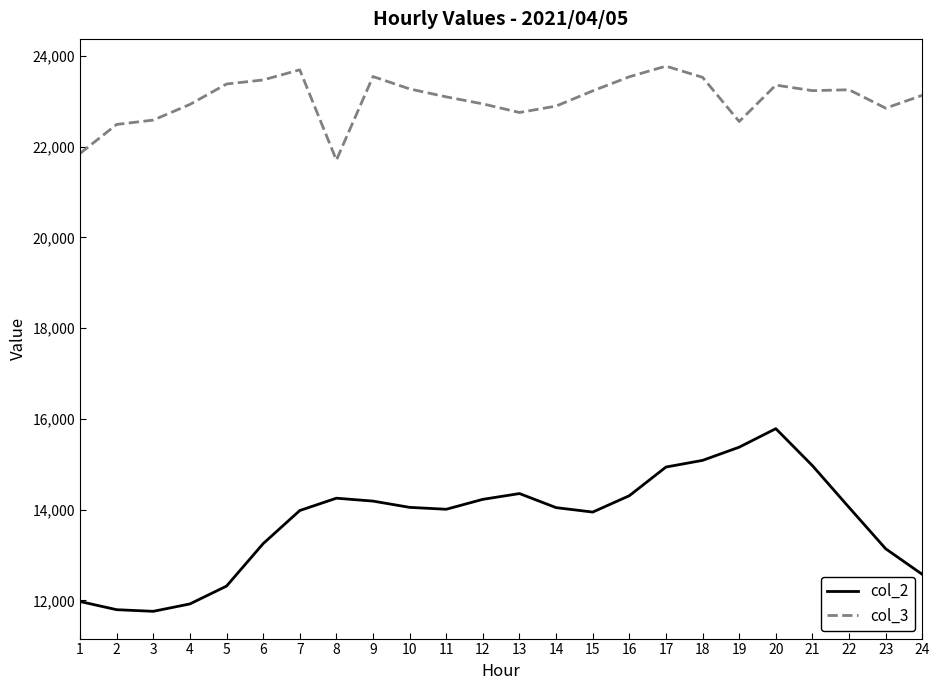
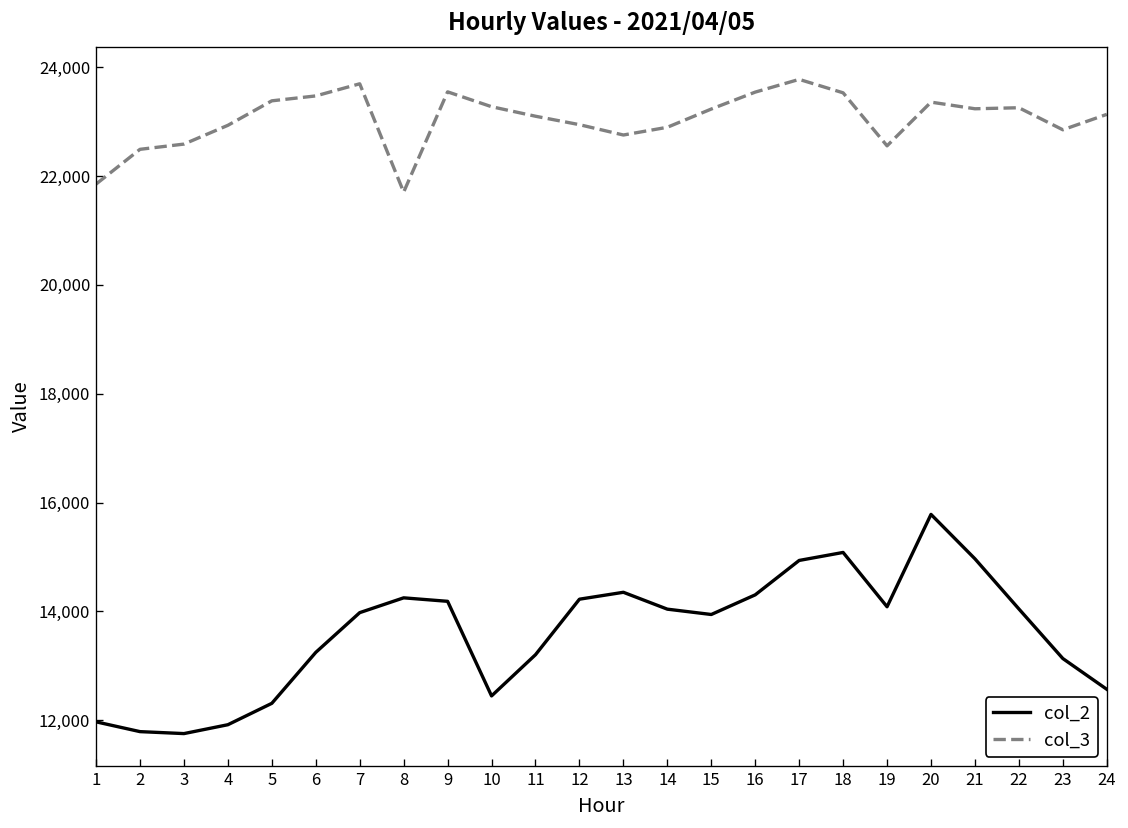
col_2, 10: 14,000 -> 12,400
col_2, 11: 14,000 -> 13,200
col_2, 19: 15,400 -> 14,100
